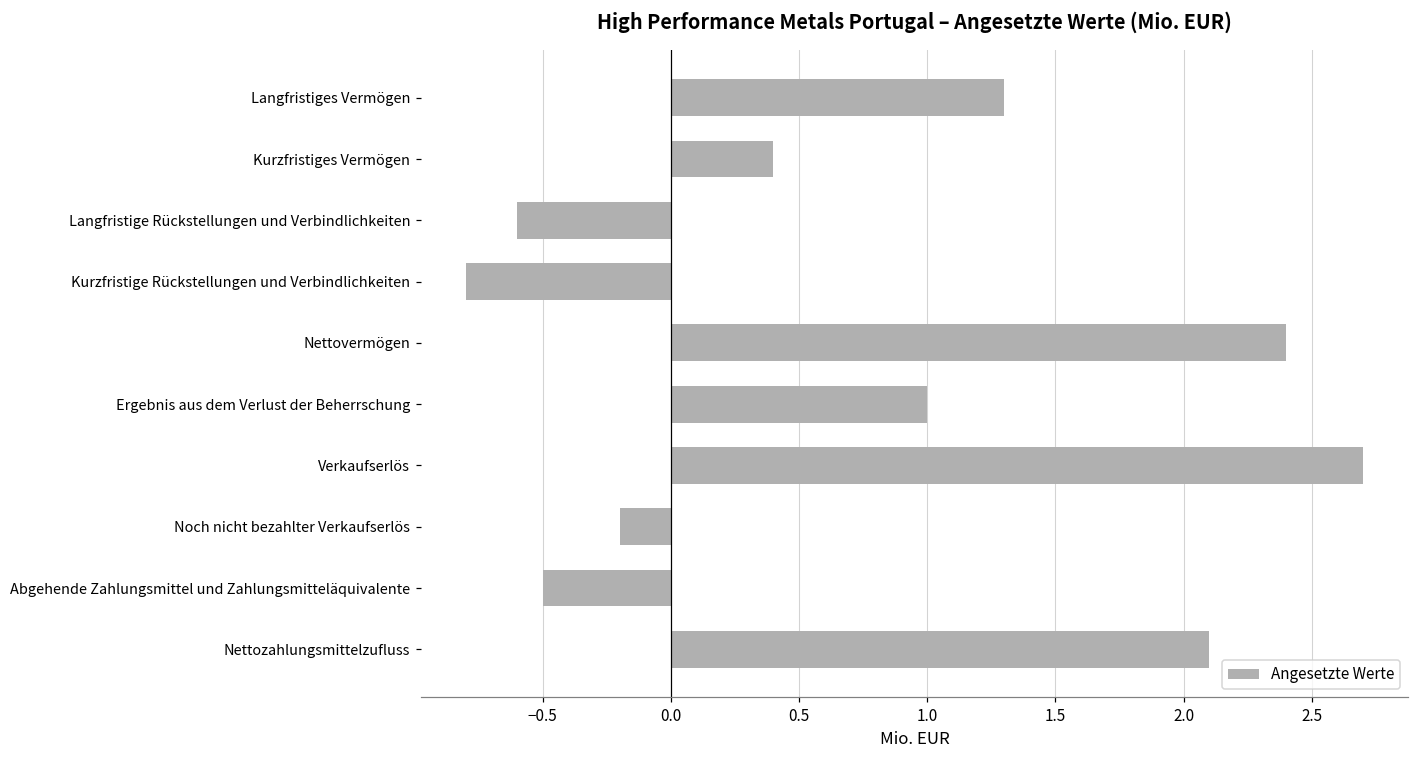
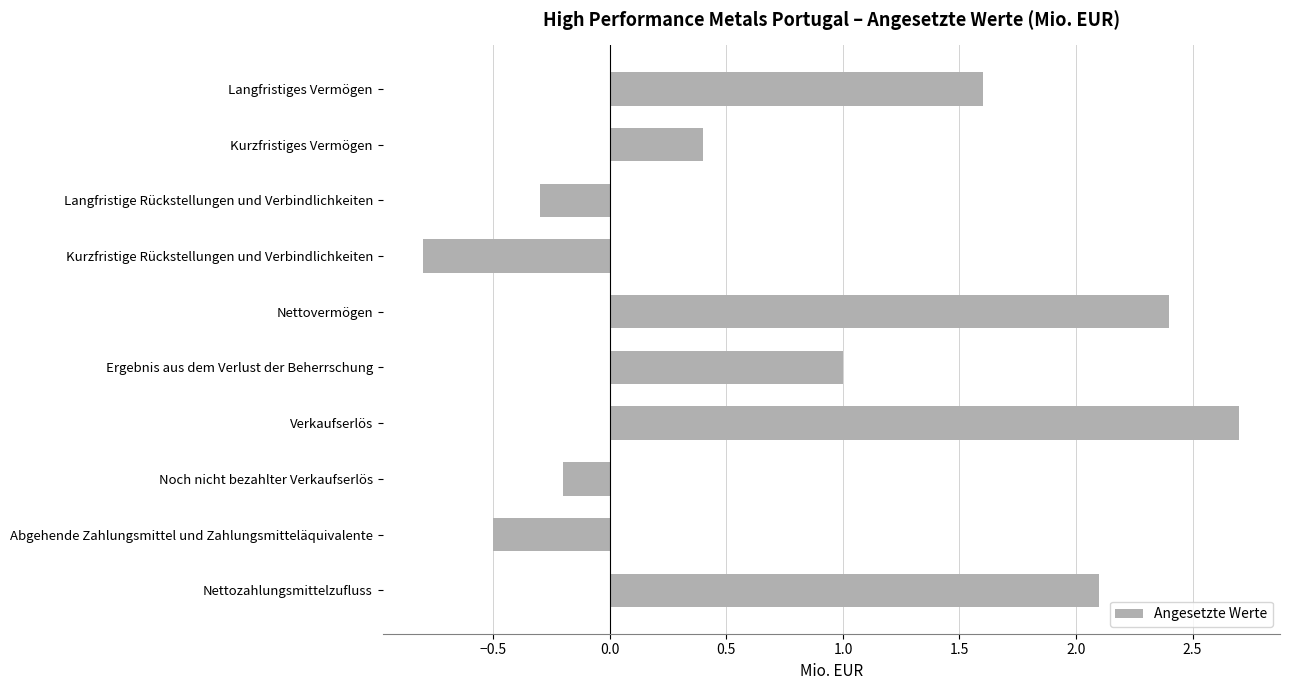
Langfristiges Vermögen: 1.3 -> 1.6
Langfristige Rückstellungen und Verbindlichkeiten: -0.6 -> -0.3
